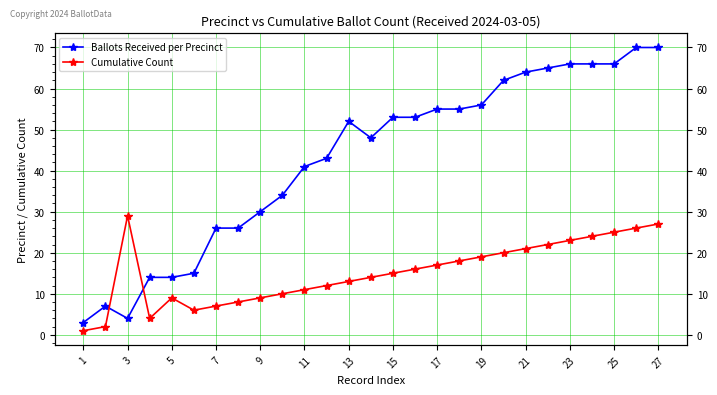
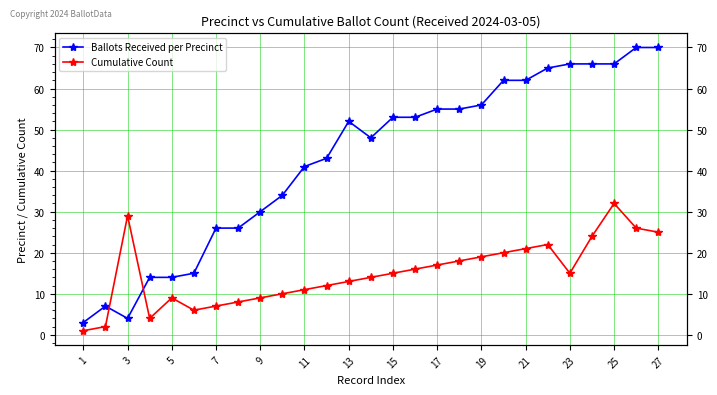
Ballots Received per Precinct, 21: 64 -> 62
Cumulative Count, 23: 23 -> 15
Cumulative Count, 25: 25 -> 32
Cumulative Count, 27: 27 -> 25
